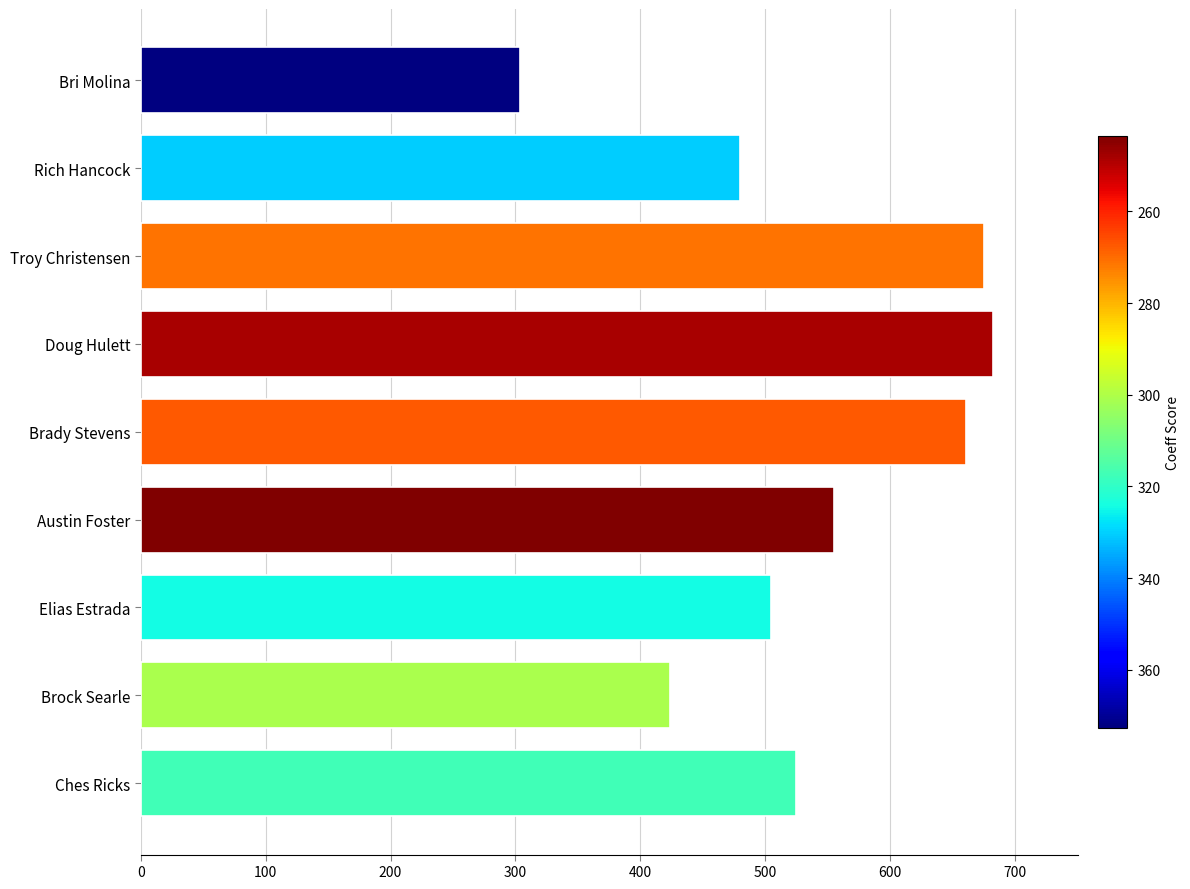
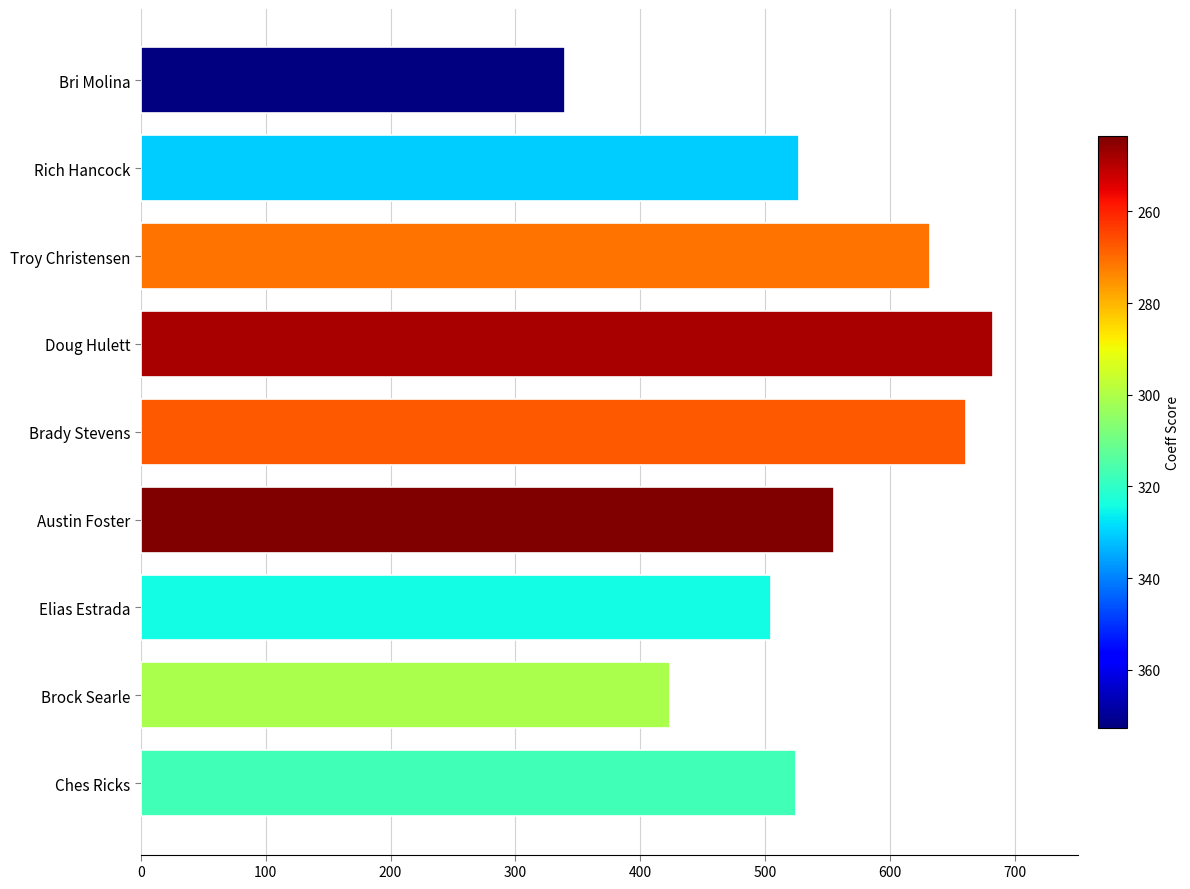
Bri Molina: 304 -> 340
Rich Hancock: 480 -> 527
Troy Christensen: 676 -> 633
